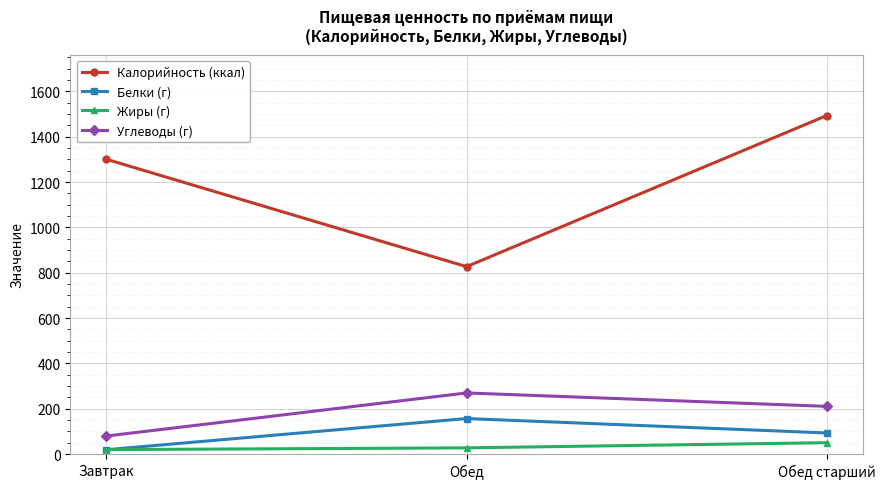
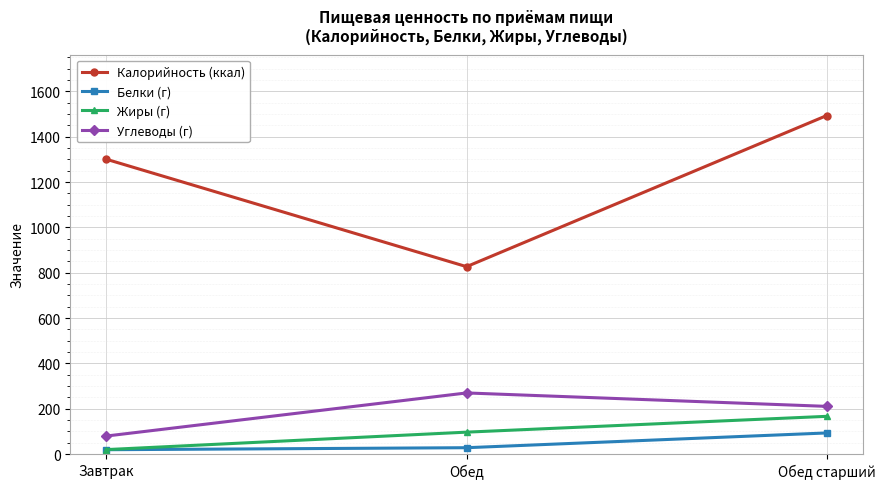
Белки (г), Обед: 160 -> 30
Жиры (г), Обед: 30 -> 100
Жиры (г), Обед старший: 50 -> 170
